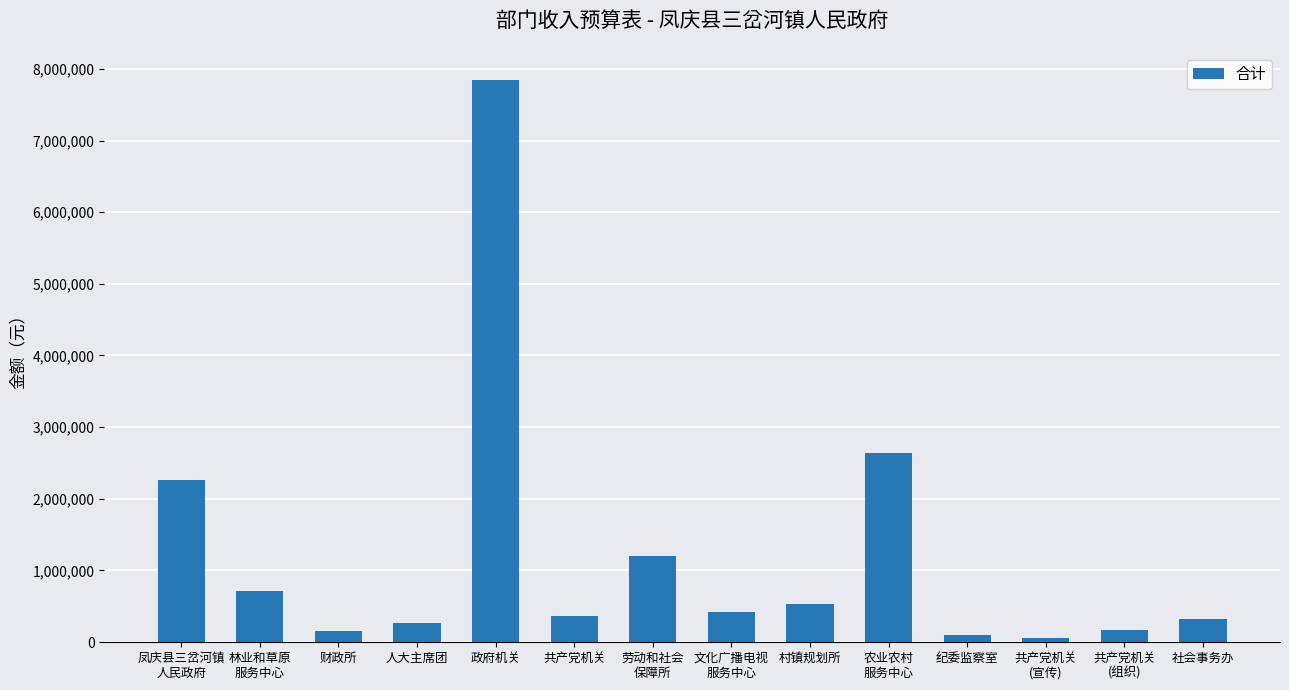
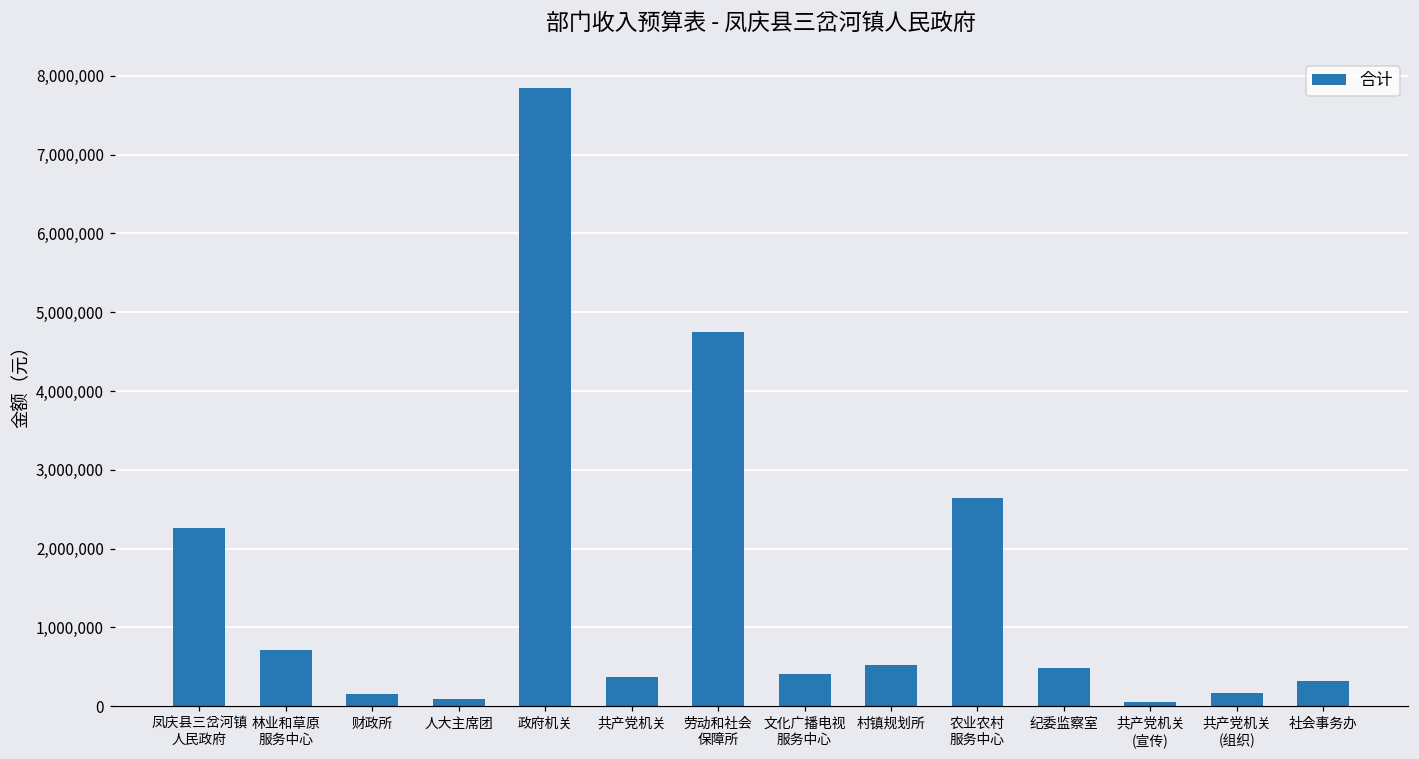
人大主席团: 300,000 -> 100,000
劳动和社会 保障所: 1,200,000 -> 4,700,000
纪委监察室: 100,000 -> 500,000
